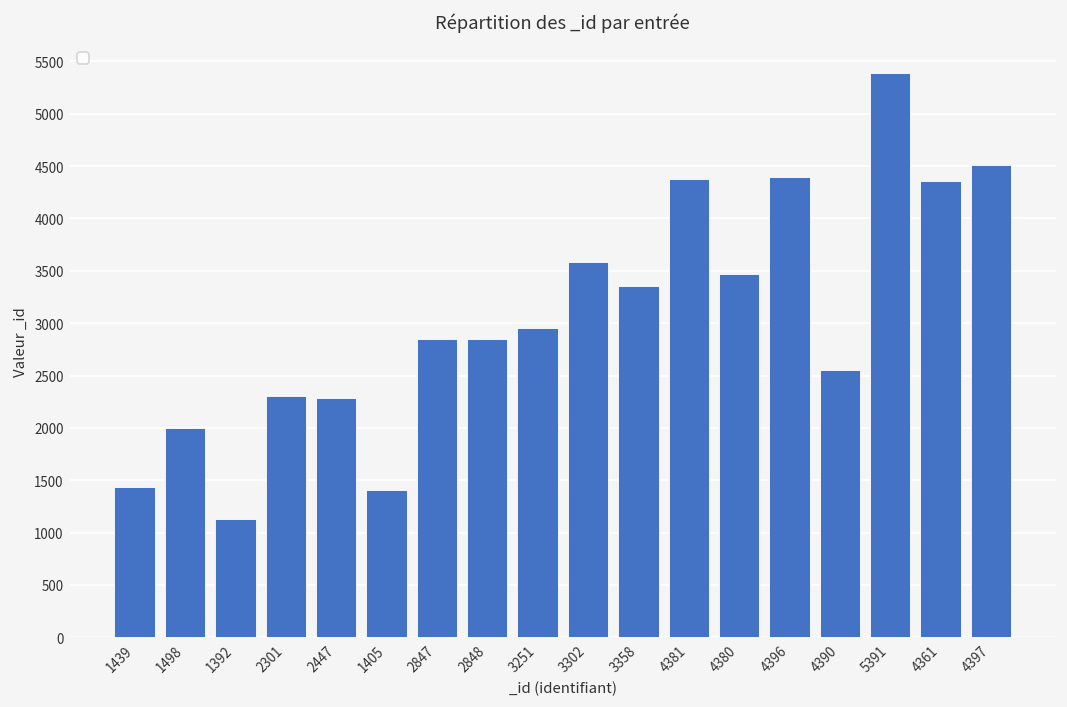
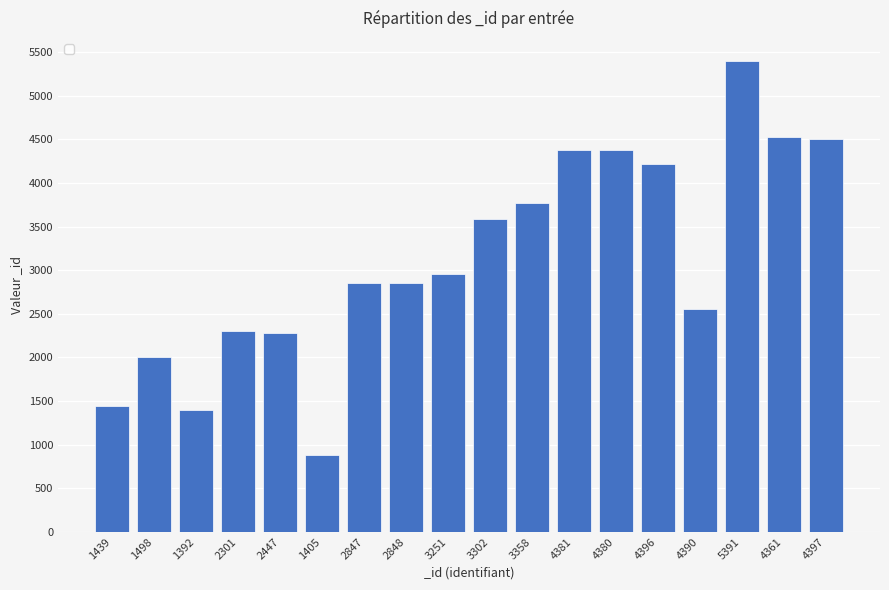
1392: 1100 -> 1400
1405: 1400 -> 900
3358: 3400 -> 3800
4380: 3500 -> 4400
4396: 4400 -> 4200
4361: 4400 -> 4500
